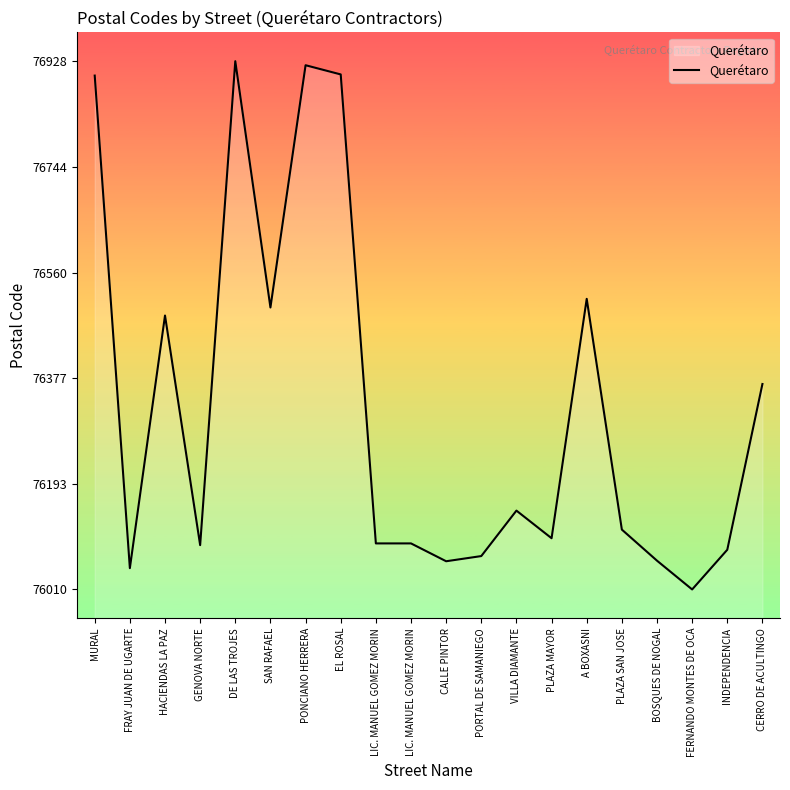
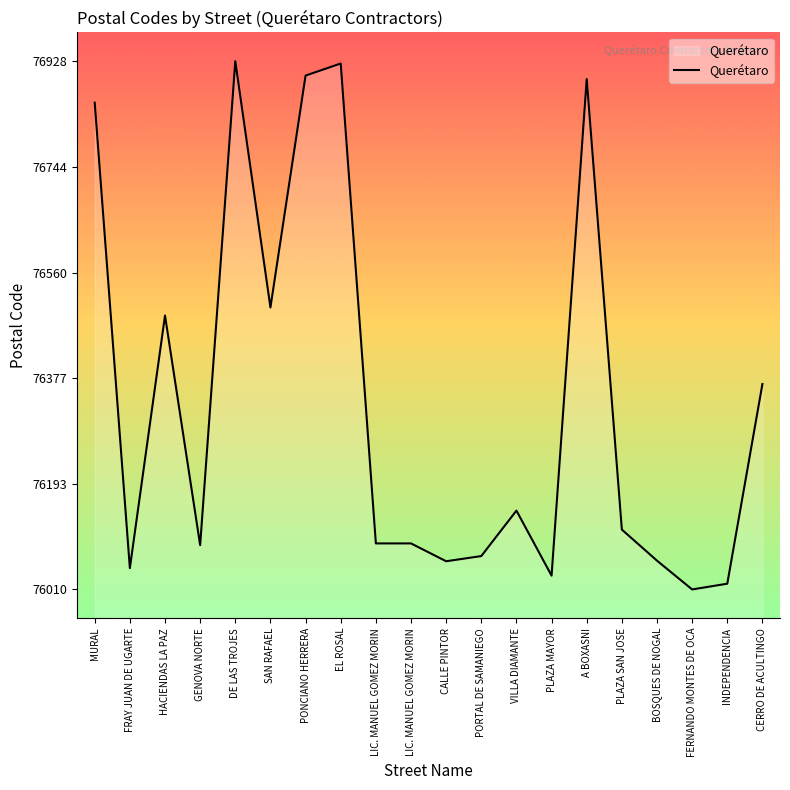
MURAL: 76900 -> 76860
PONCIANO HERRERA: 76920 -> 76900
EL ROSAL: 76910 -> 76920
PLAZA MAYOR: 76100 -> 76030
A BOXASNI: 76520 -> 76900
INDEPENDENCIA: 76080 -> 76020
